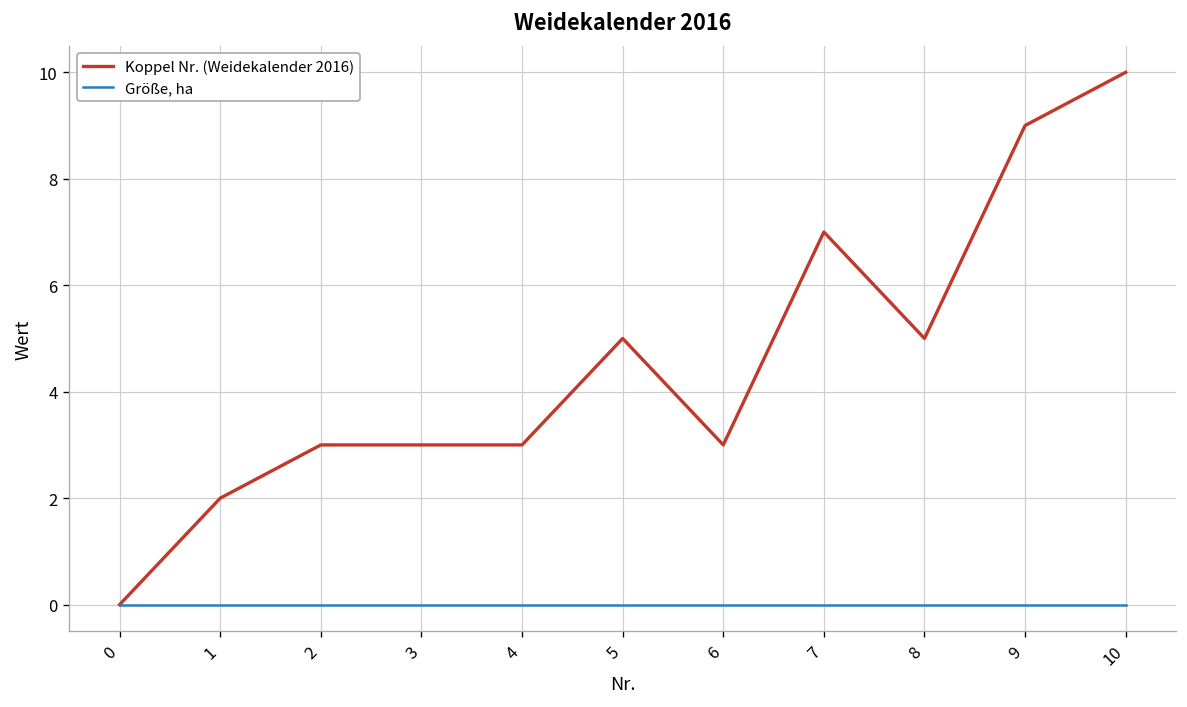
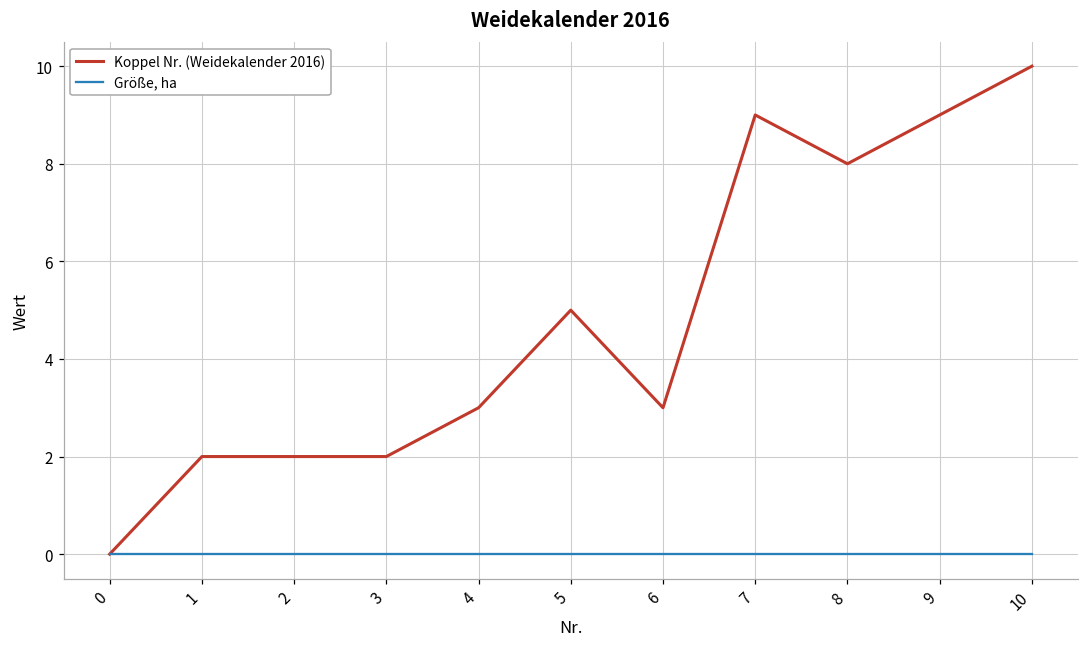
Koppel Nr. (Weidekalender 2016), 2: 3 -> 2
Koppel Nr. (Weidekalender 2016), 3: 3 -> 2
Koppel Nr. (Weidekalender 2016), 7: 7 -> 9
Koppel Nr. (Weidekalender 2016), 8: 5 -> 8
